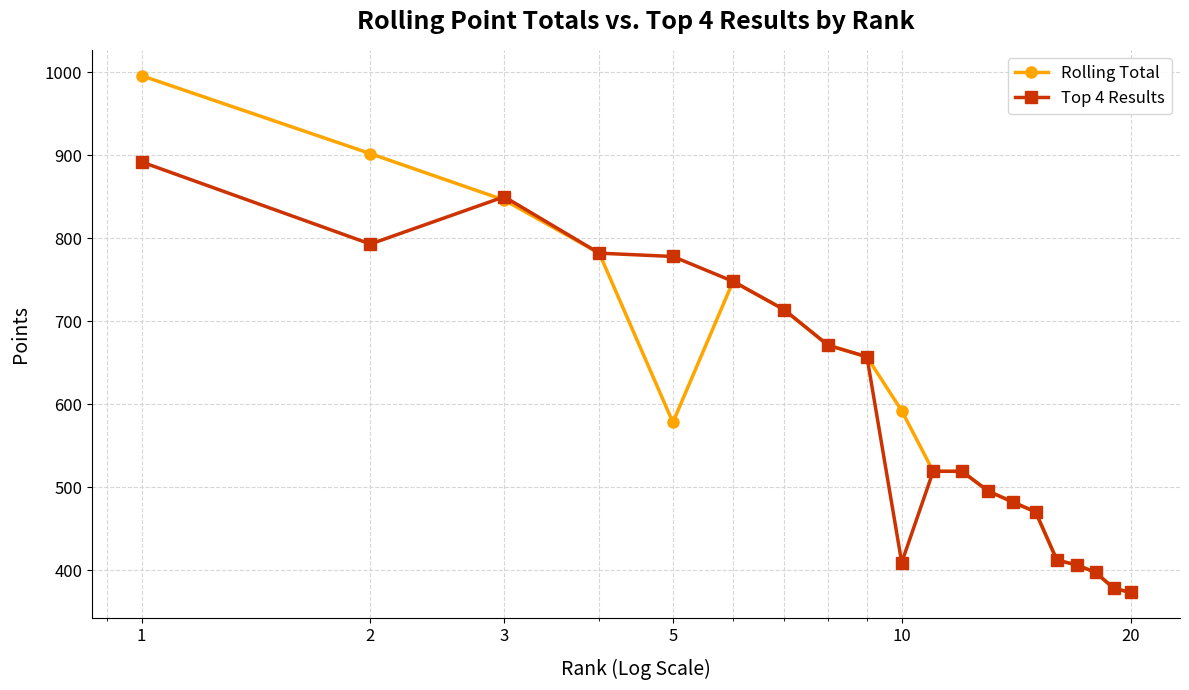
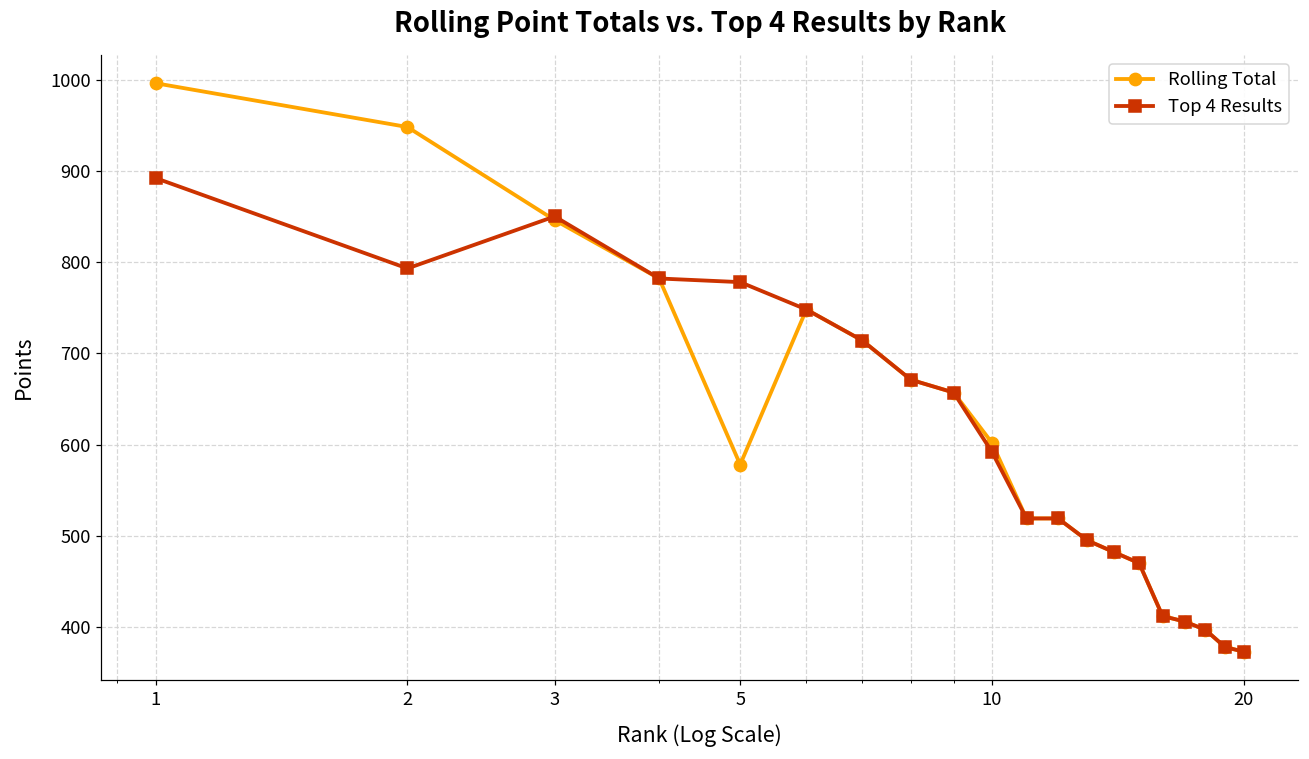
Rolling Total, 2: 900 -> 950
Rolling Total, 10: 590 -> 600
Top 4 Results, 10: 410 -> 590
